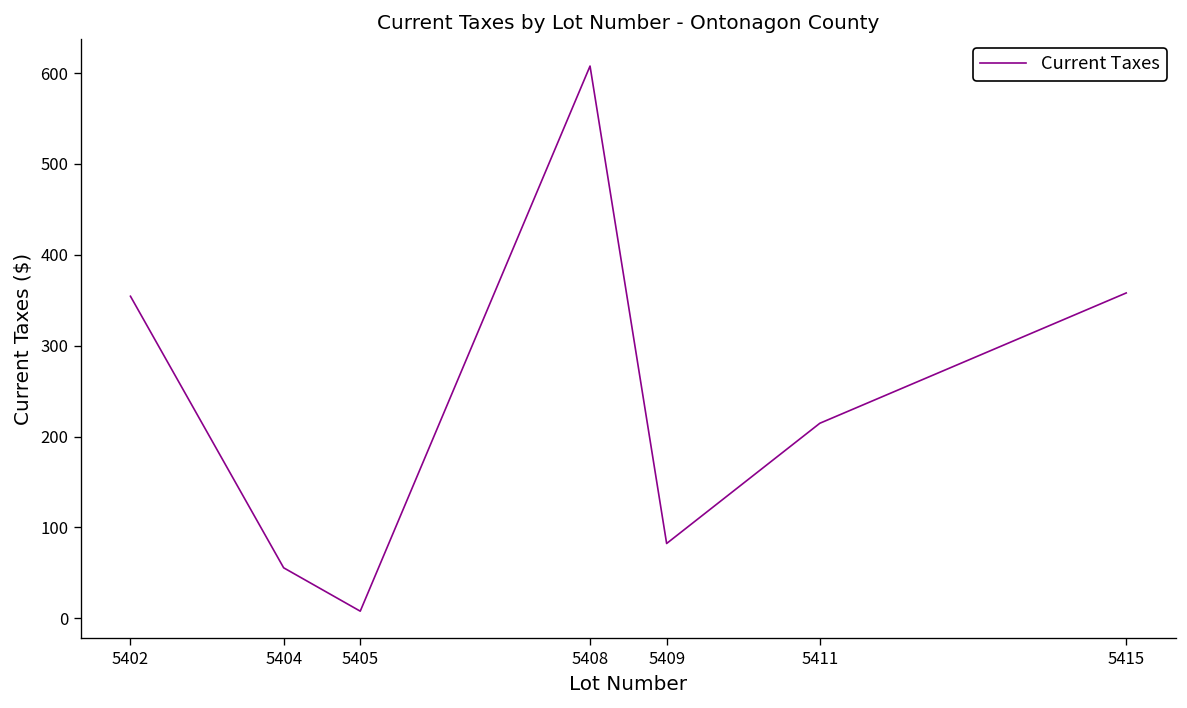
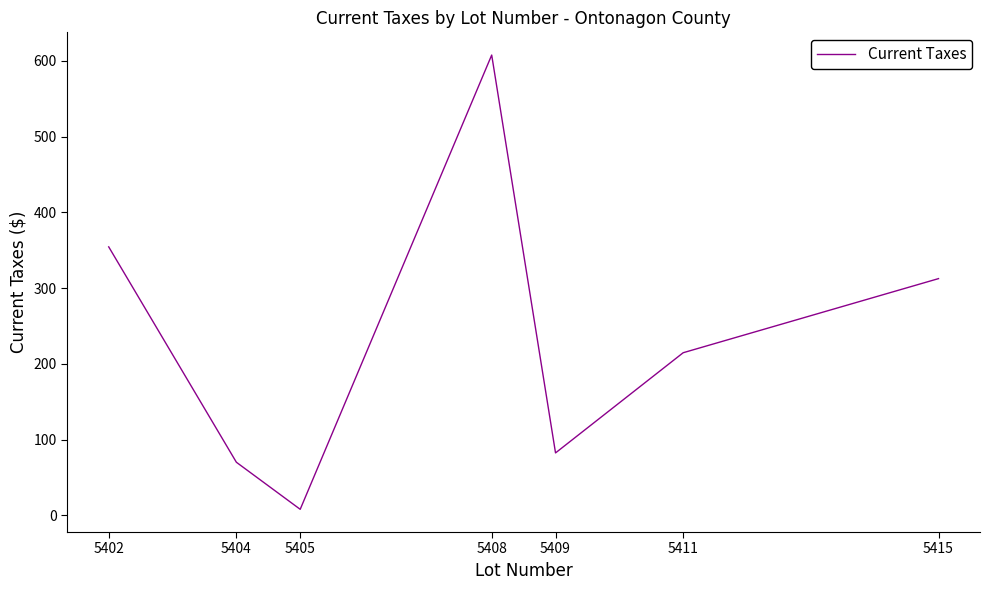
5404: 60 -> 70
5415: 360 -> 310
